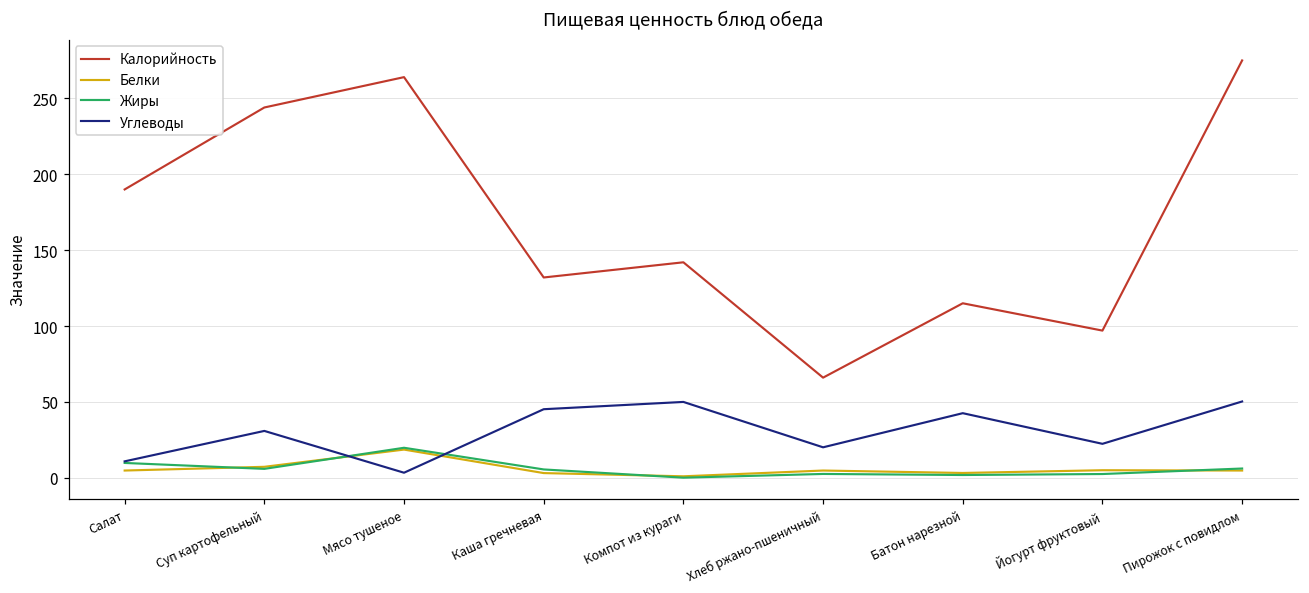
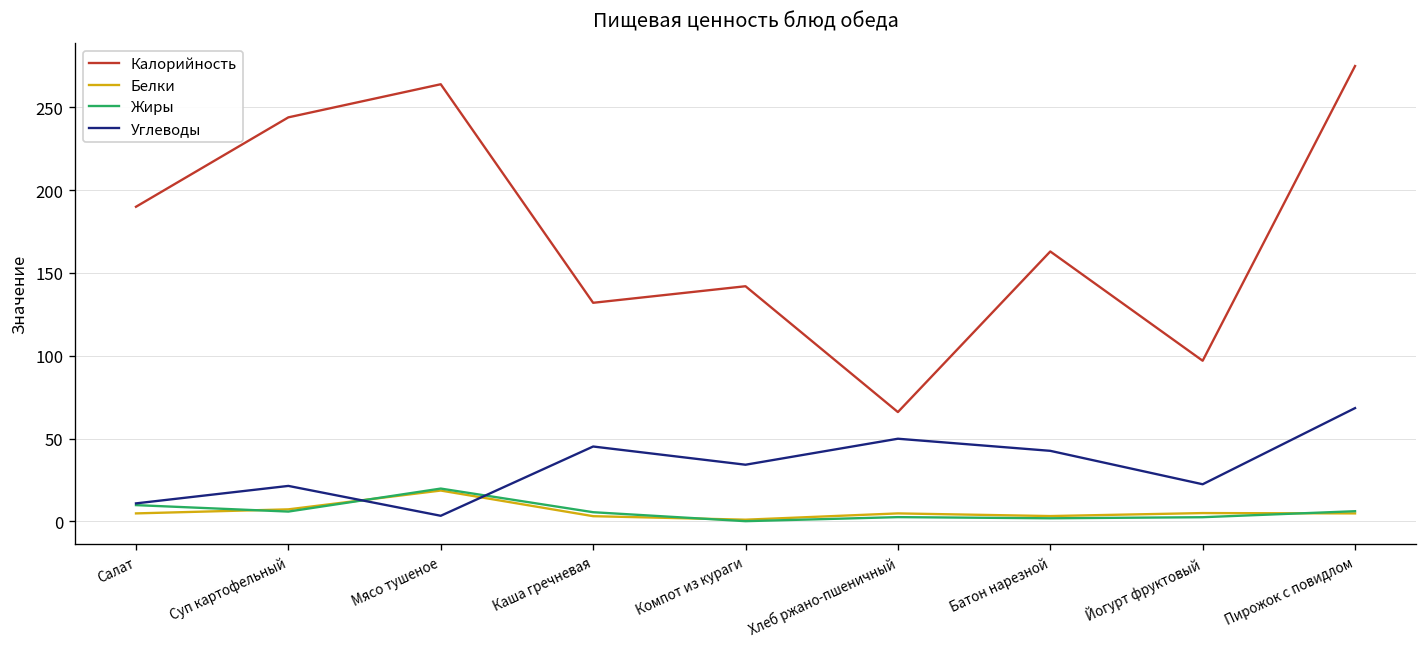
Углеводы, Суп картофельный: 31 -> 21
Углеводы, Компот из кураги: 50 -> 34
Углеводы, Хлеб ржано-пшеничный: 20 -> 50
Калорийность, Батон нарезной: 115 -> 163
Углеводы, Пирожок с повидлом: 50 -> 68
